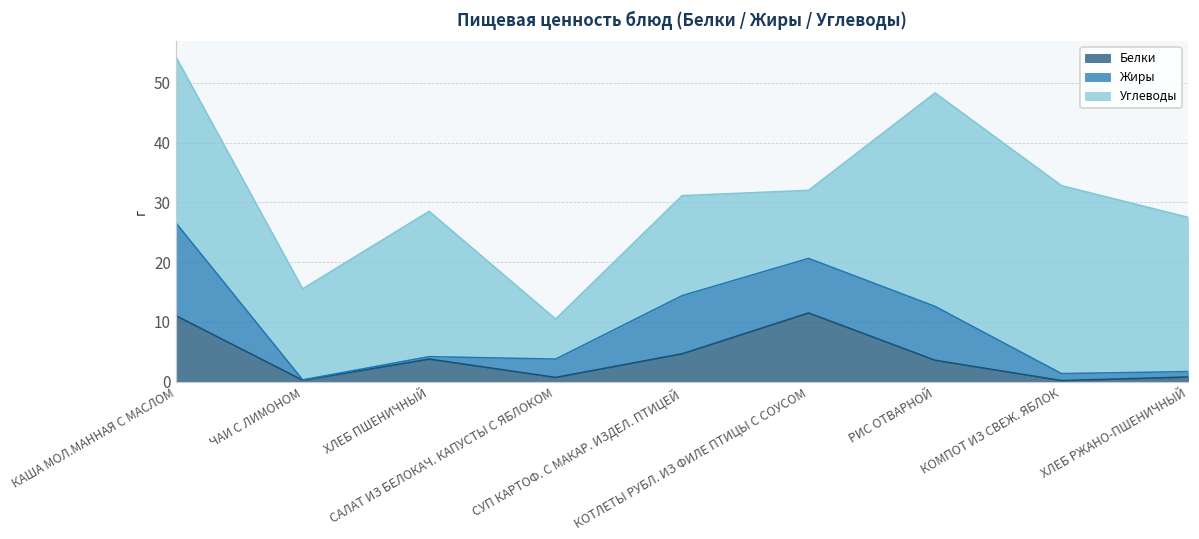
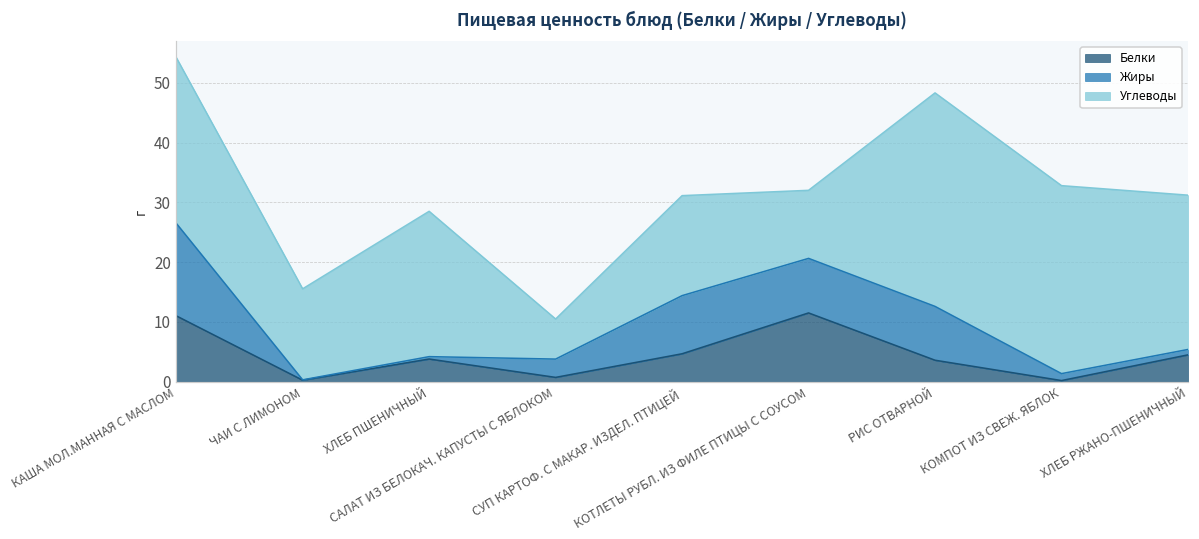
Белки, ХЛЕБ РЖАНО-ПШЕНИЧНЫЙ: 1 -> 5
